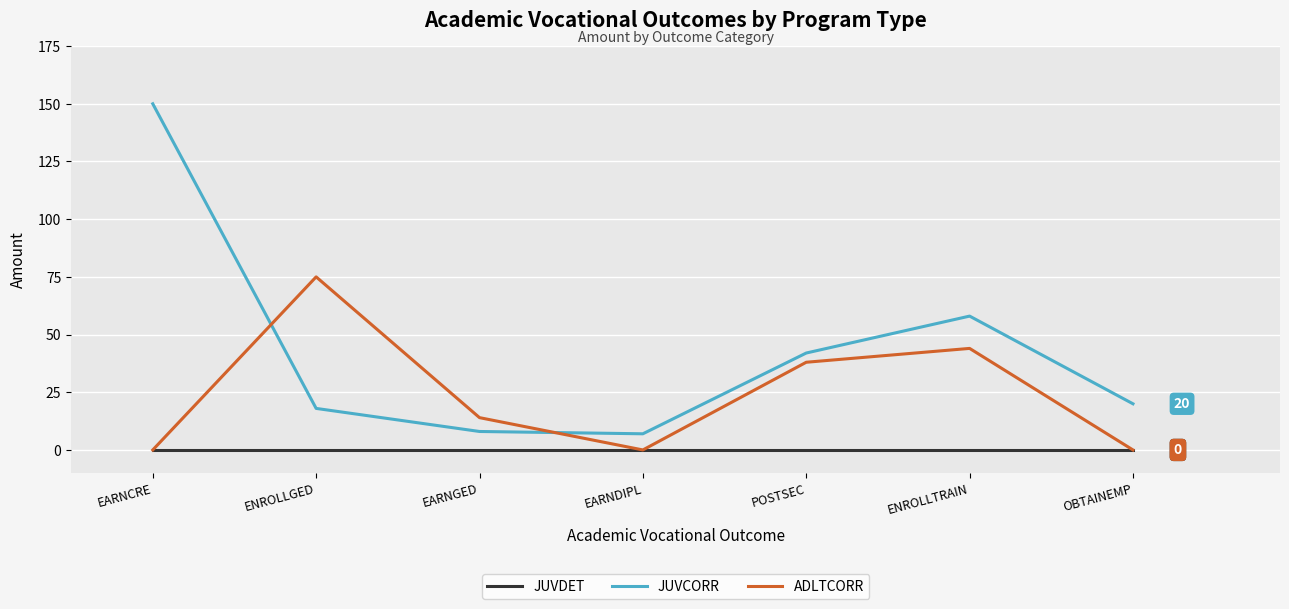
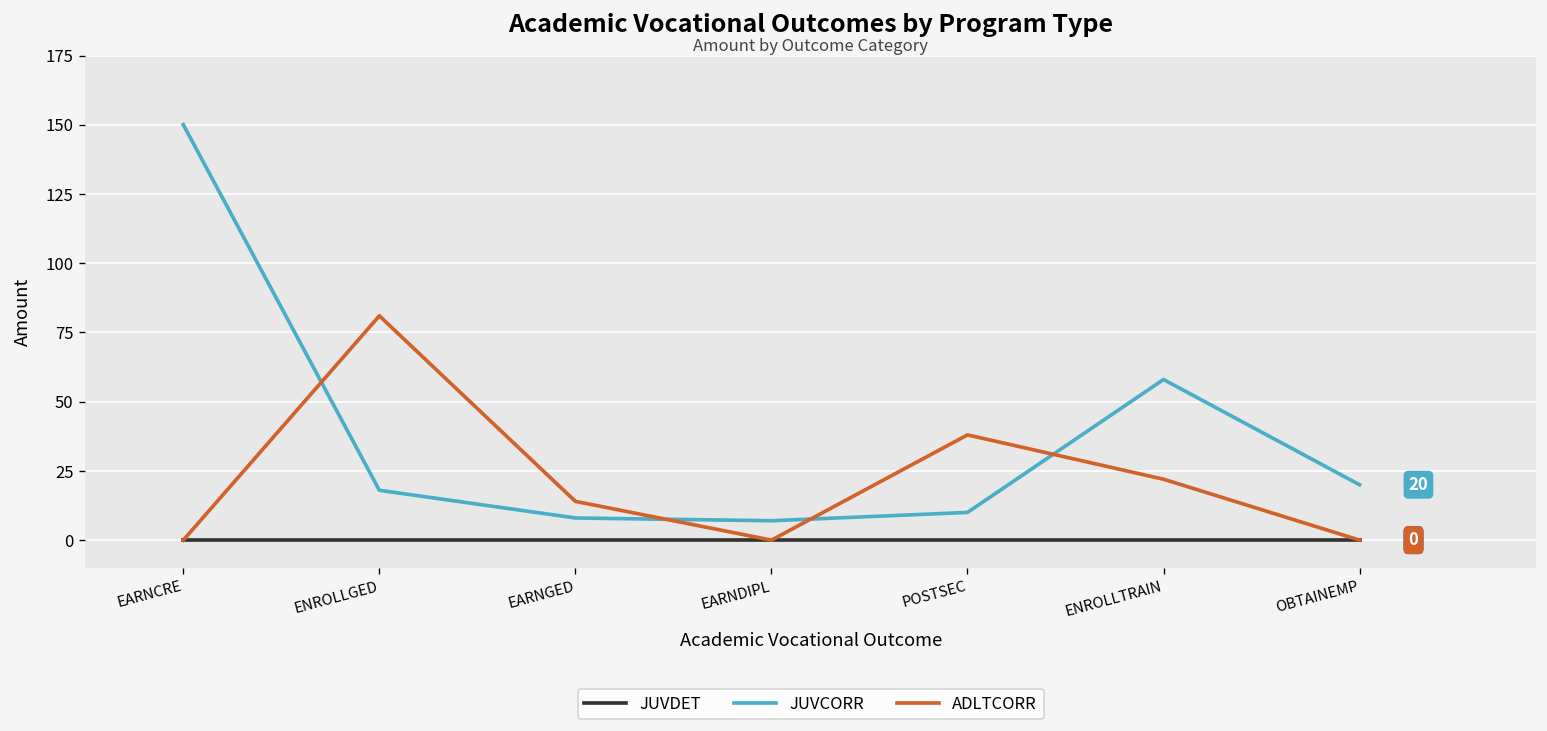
ADLTCORR, ENROLLGED: 75 -> 81
JUVCORR, POSTSEC: 42 -> 10
ADLTCORR, ENROLLTRAIN: 44 -> 22
